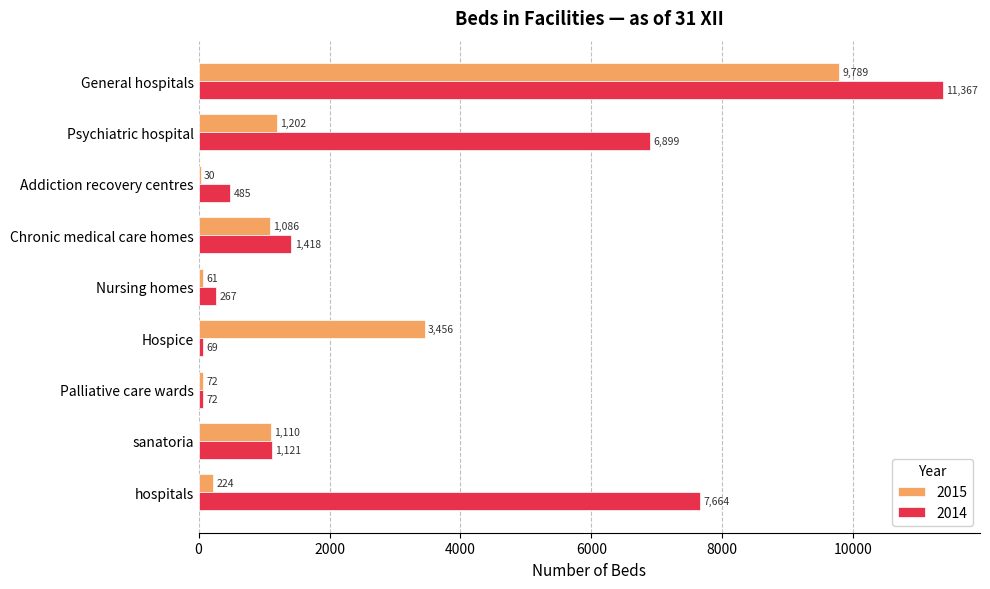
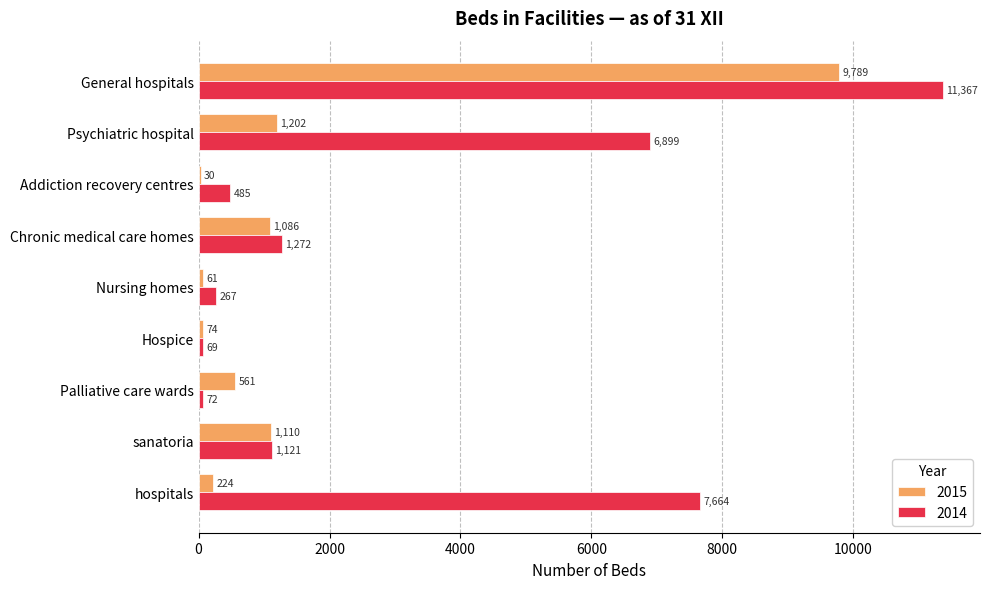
2014, Chronic medical care homes: 1,418 -> 1,272
2015, Hospice: 3,456 -> 74
2015, Palliative care wards: 72 -> 561
